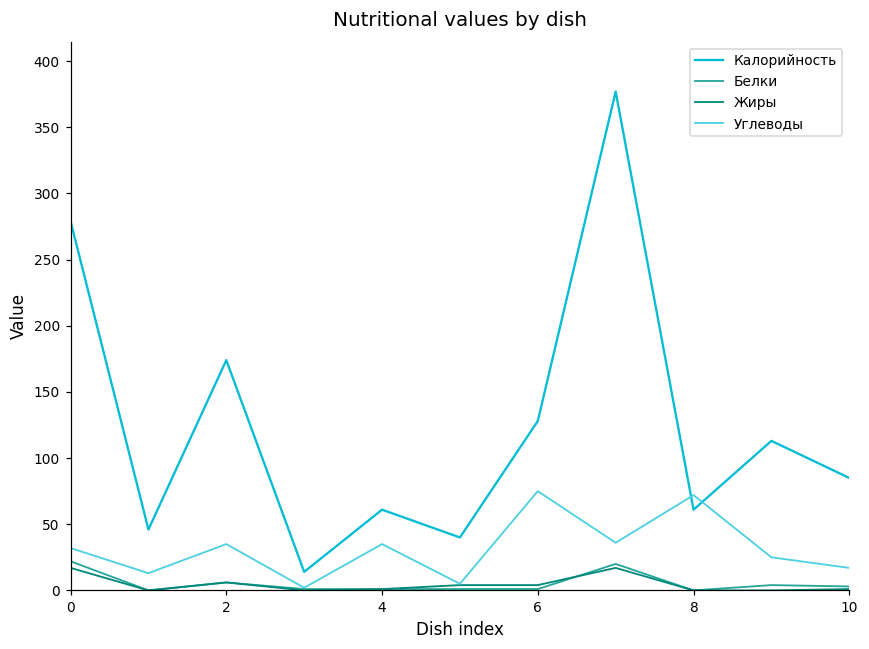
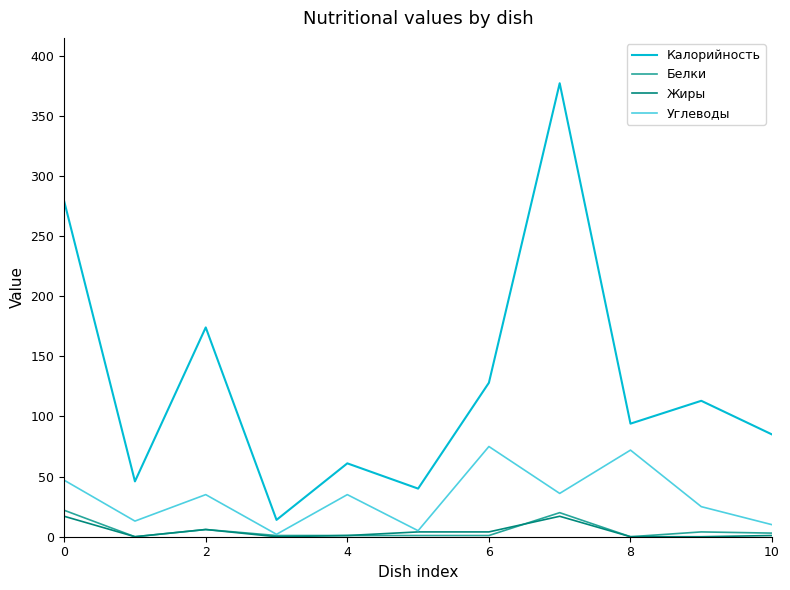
Углеводы, 0: 32 -> 47
Калорийность, 8: 61 -> 94
Углеводы, 10: 17 -> 10
